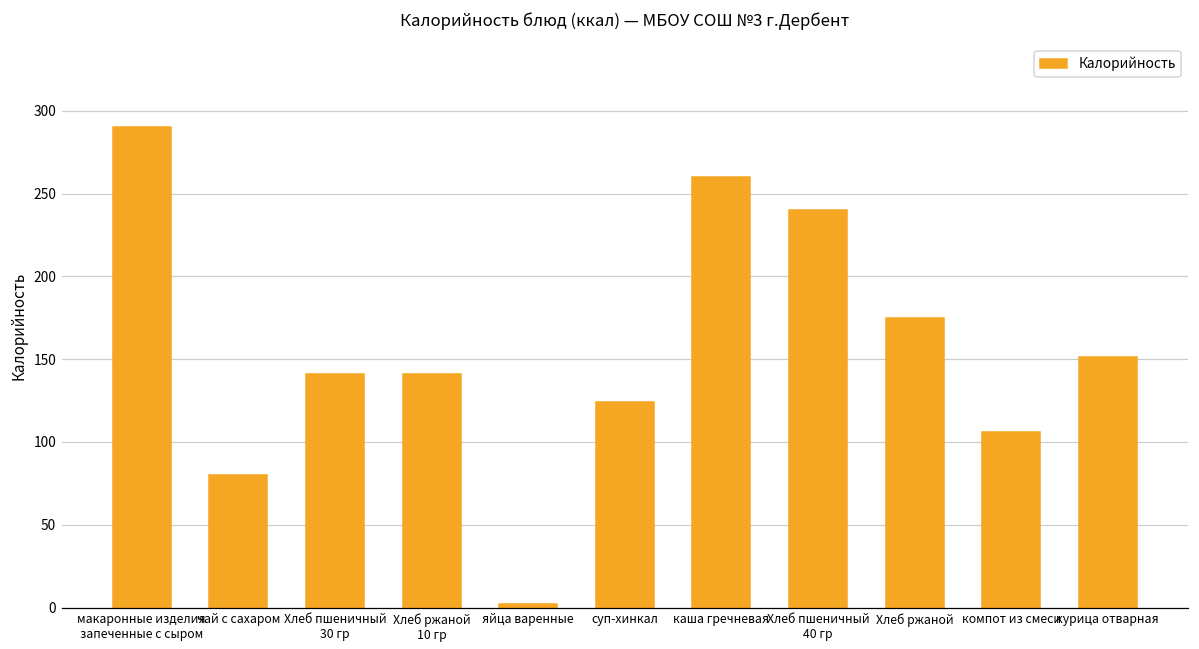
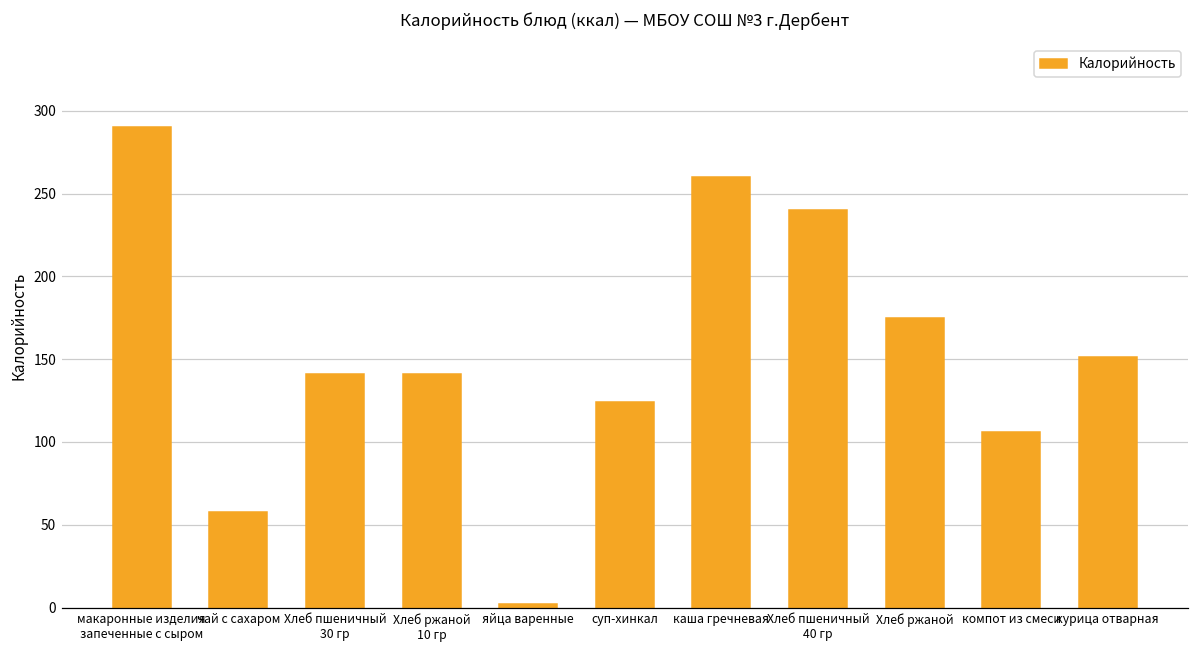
чай с сахаром: 80 -> 58
